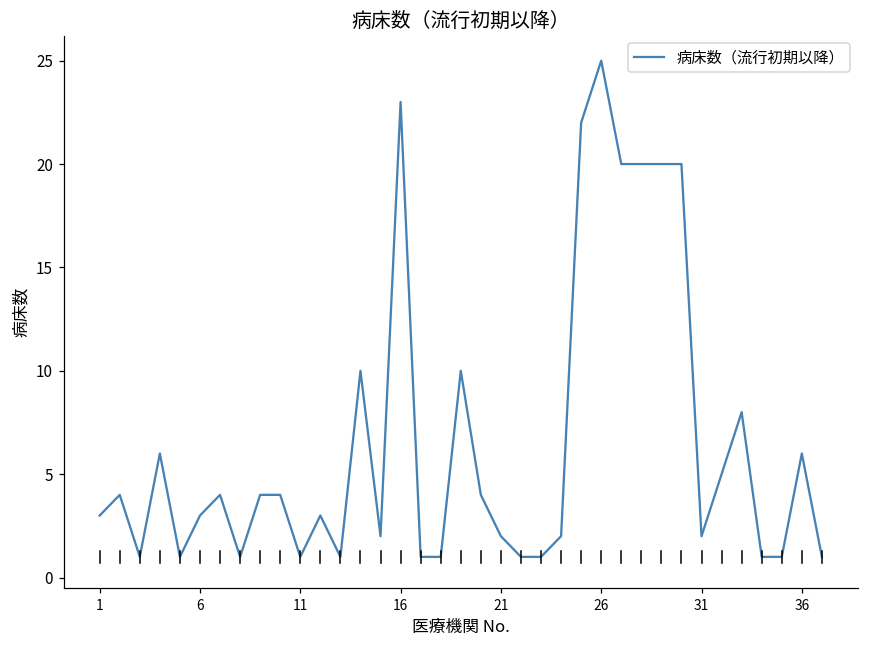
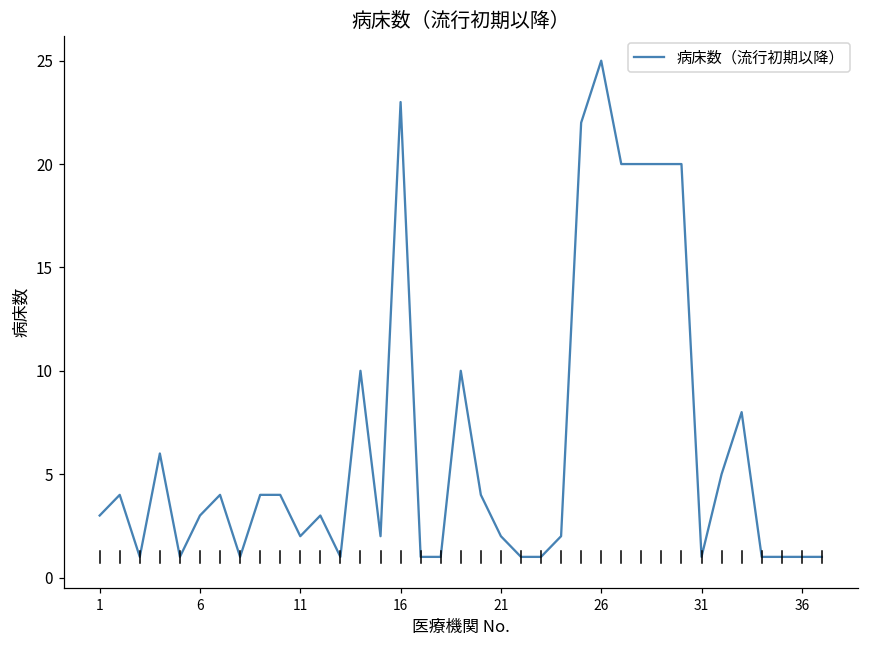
病床数（流行初期以降）, 11: 1 -> 2
病床数（流行初期以降）, 31: 2 -> 1
病床数（流行初期以降）, 36: 6 -> 1
